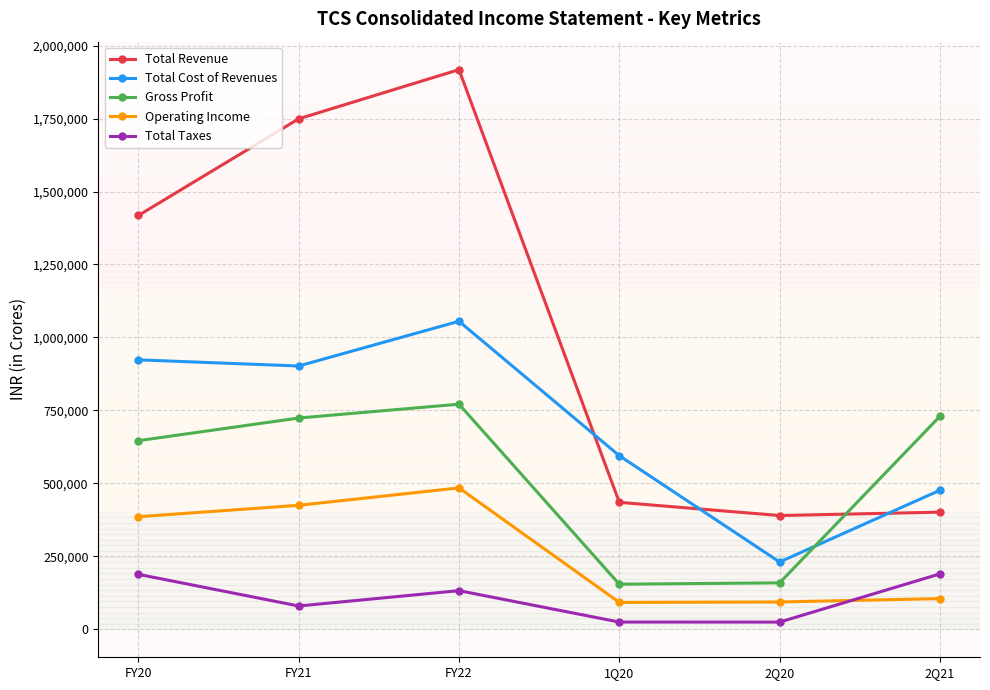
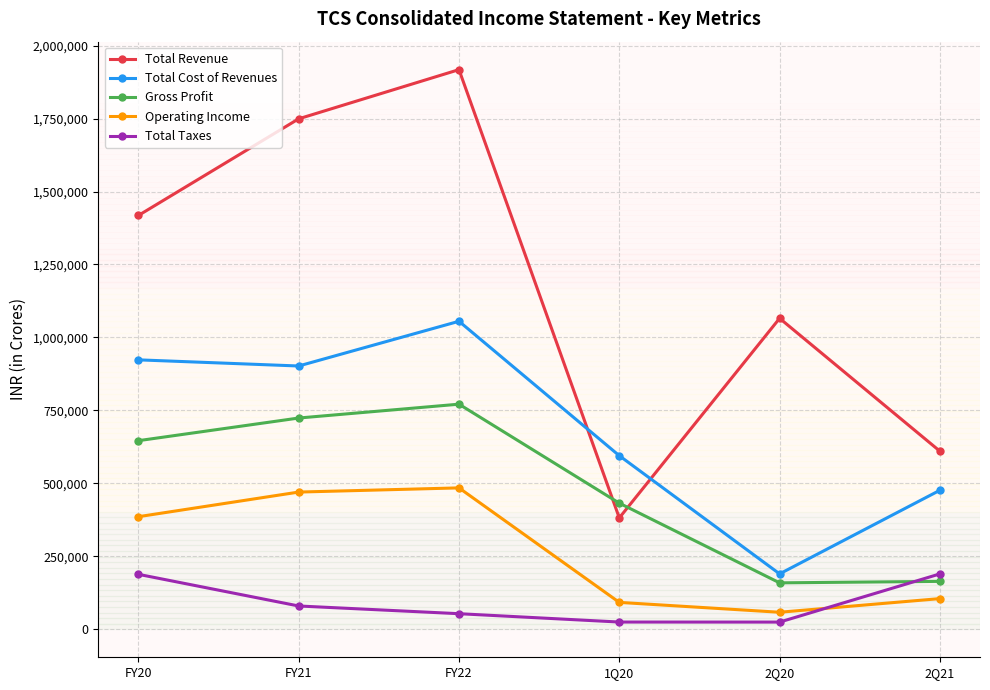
Operating Income, FY21: 420,000 -> 470,000
Total Taxes, FY22: 130,000 -> 50,000
Total Revenue, 1Q20: 430,000 -> 380,000
Gross Profit, 1Q20: 150,000 -> 430,000
Total Revenue, 2Q20: 390,000 -> 1,070,000
Total Cost of Revenues, 2Q20: 230,000 -> 190,000
Operating Income, 2Q20: 90,000 -> 60,000
Total Revenue, 2Q21: 400,000 -> 610,000
Gross Profit, 2Q21: 730,000 -> 160,000
